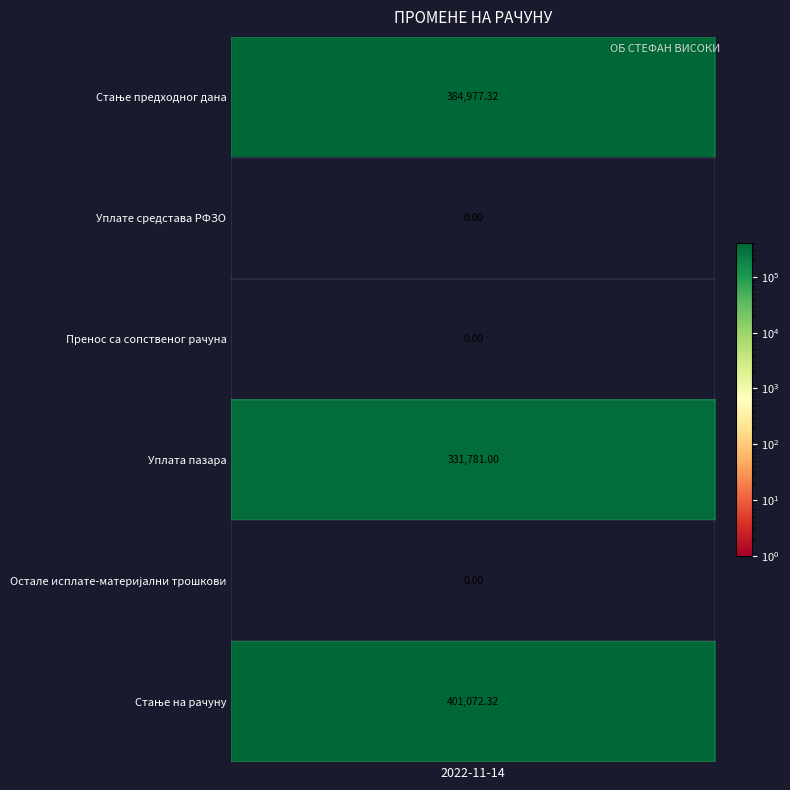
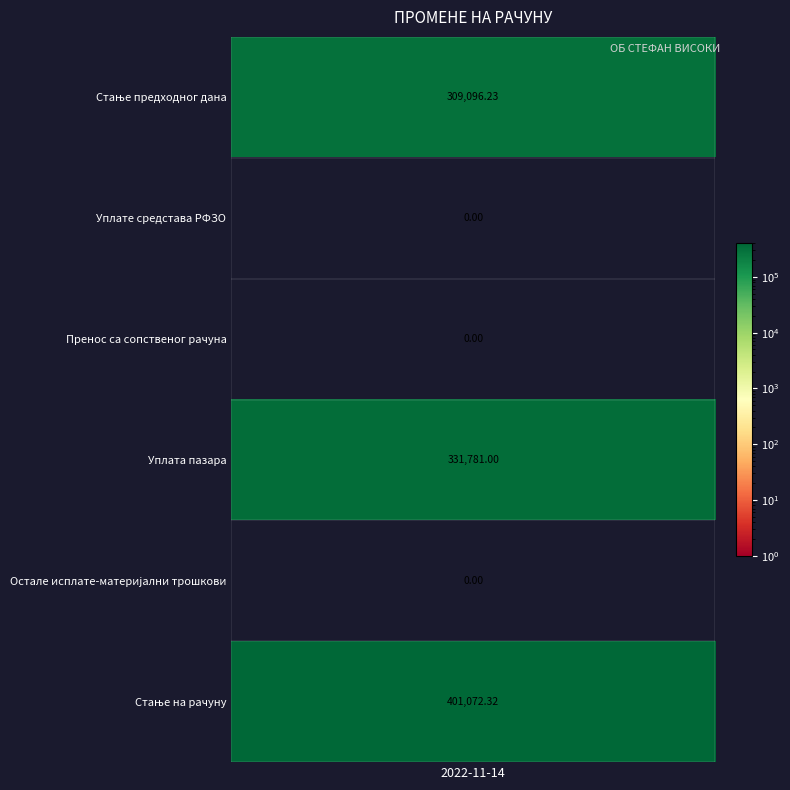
Стање предходног дана, 2022-11-14: 384,977.32 -> 309,096.23
